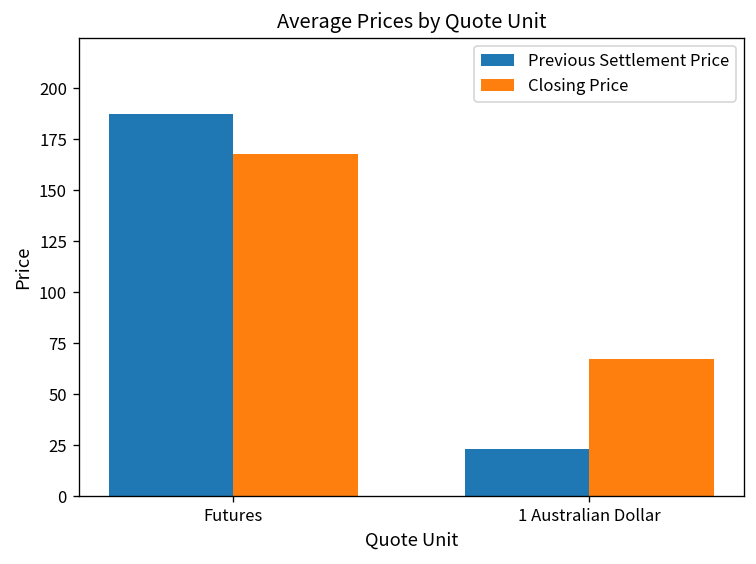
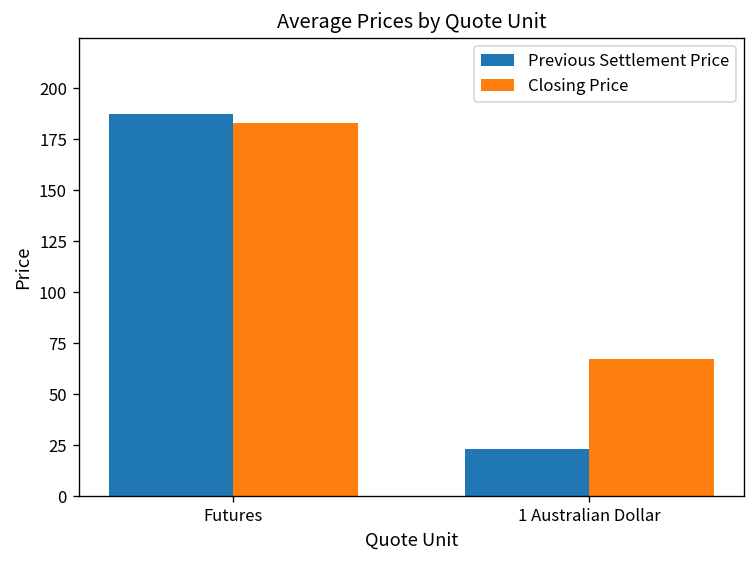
Closing Price, Futures: 168 -> 183
